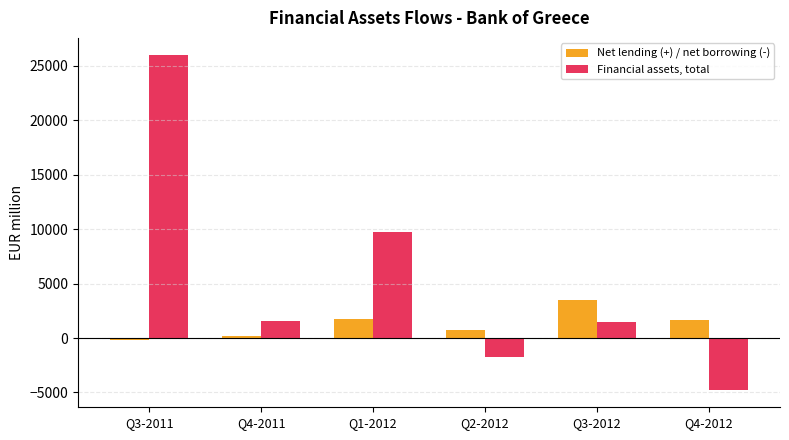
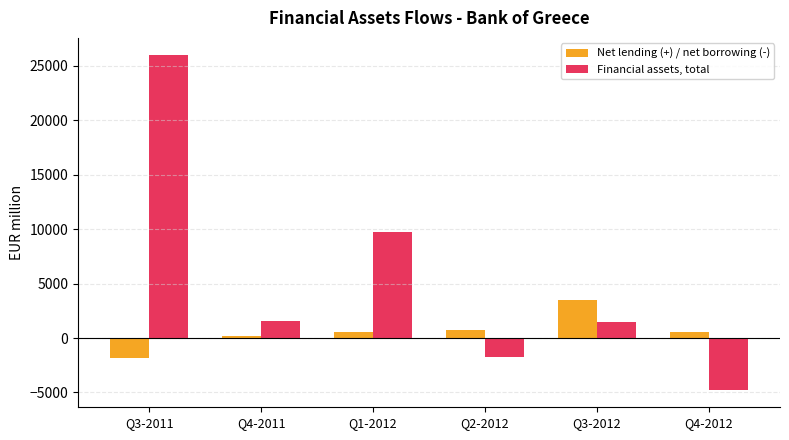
Net lending (+) / net borrowing (-), Q3-2011: -200 -> -1800
Net lending (+) / net borrowing (-), Q1-2012: 1700 -> 600
Net lending (+) / net borrowing (-), Q4-2012: 1600 -> 500
